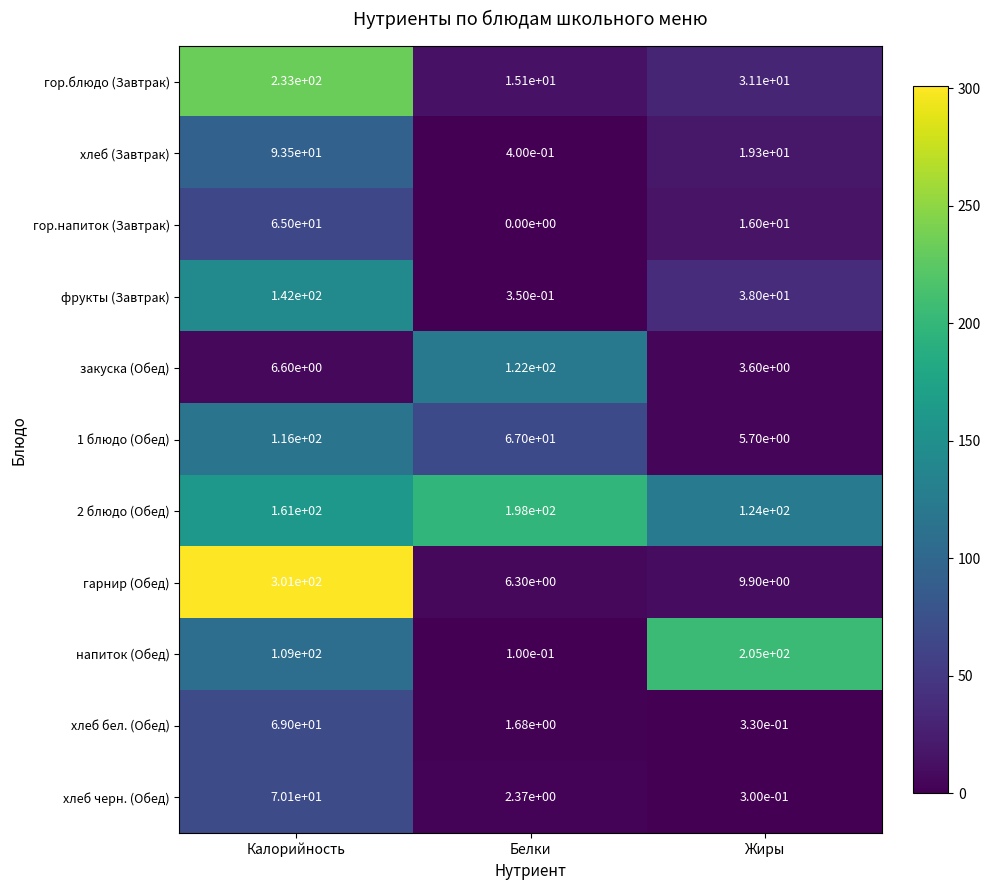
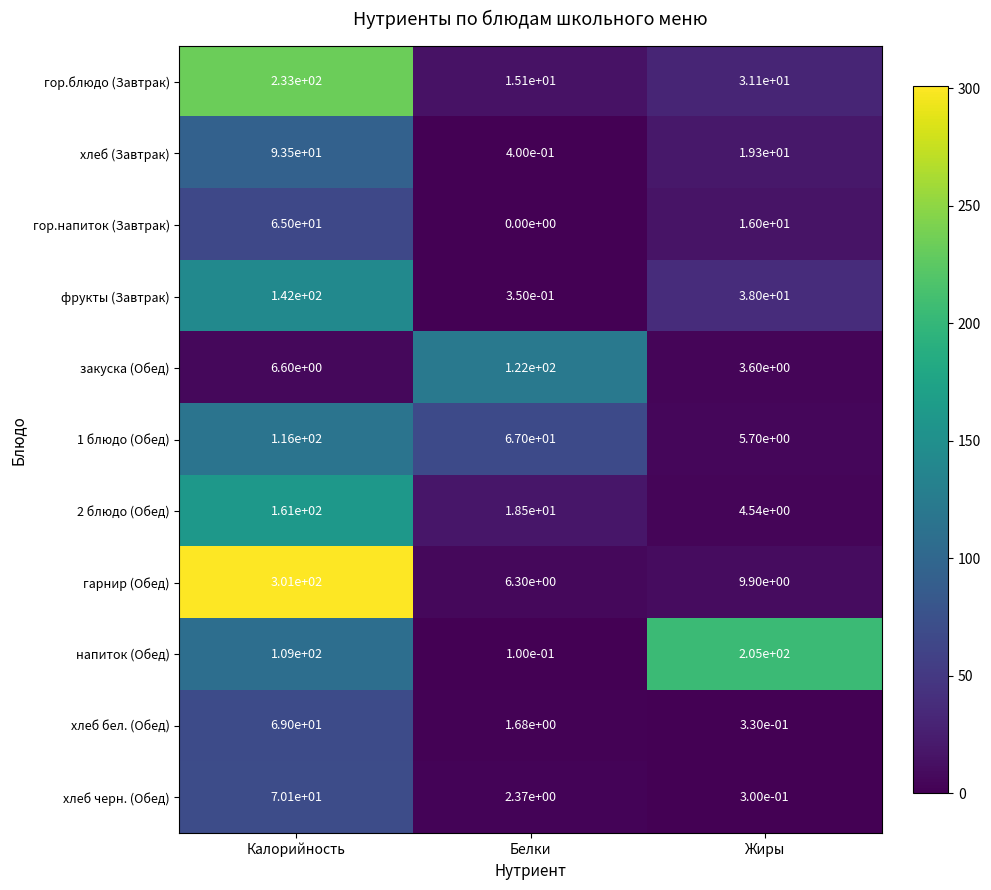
2 блюдо (Обед), Белки: 1.98e+02 -> 1.85e+01
2 блюдо (Обед), Жиры: 1.24e+02 -> 4.54e+00
